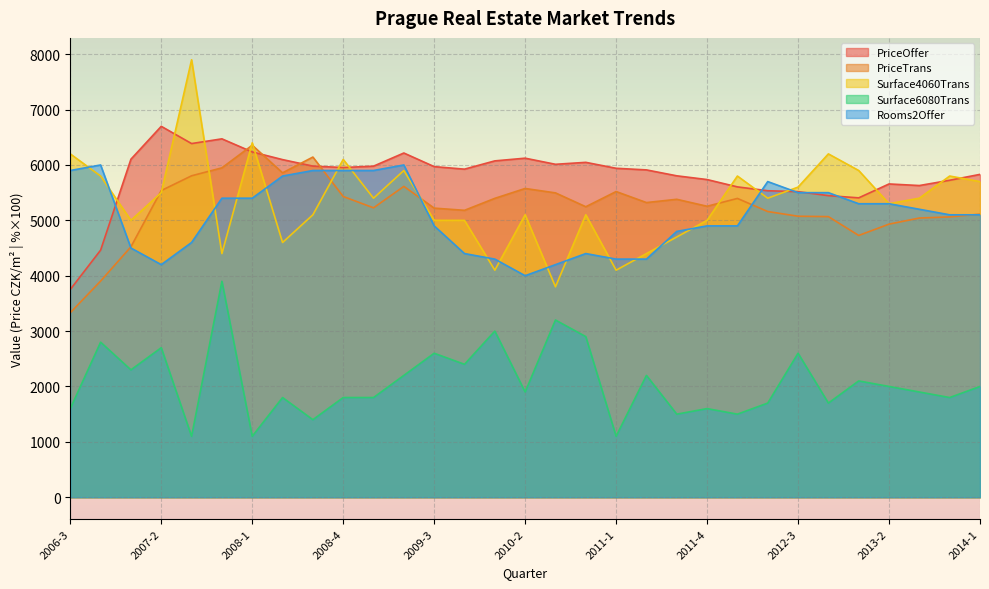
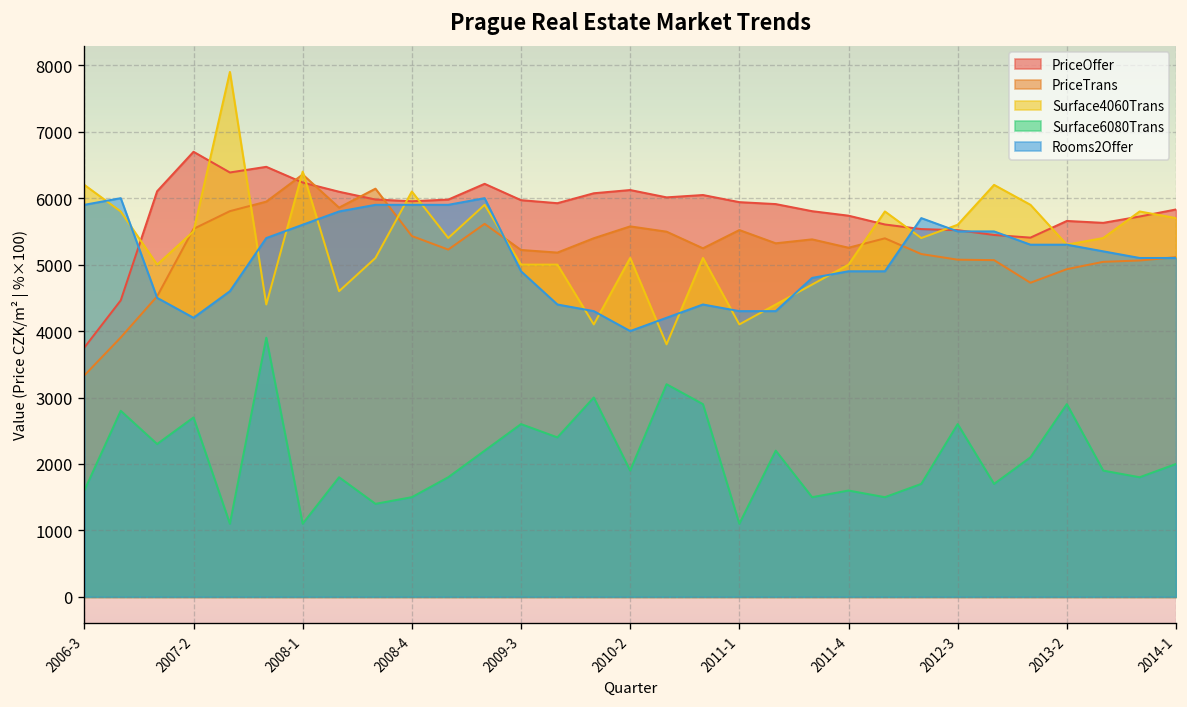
Rooms2Offer, 2008-1: 5400 -> 5600
Surface6080Trans, 2008-4: 1800 -> 1500
Surface6080Trans, 2013-2: 2000 -> 2900
